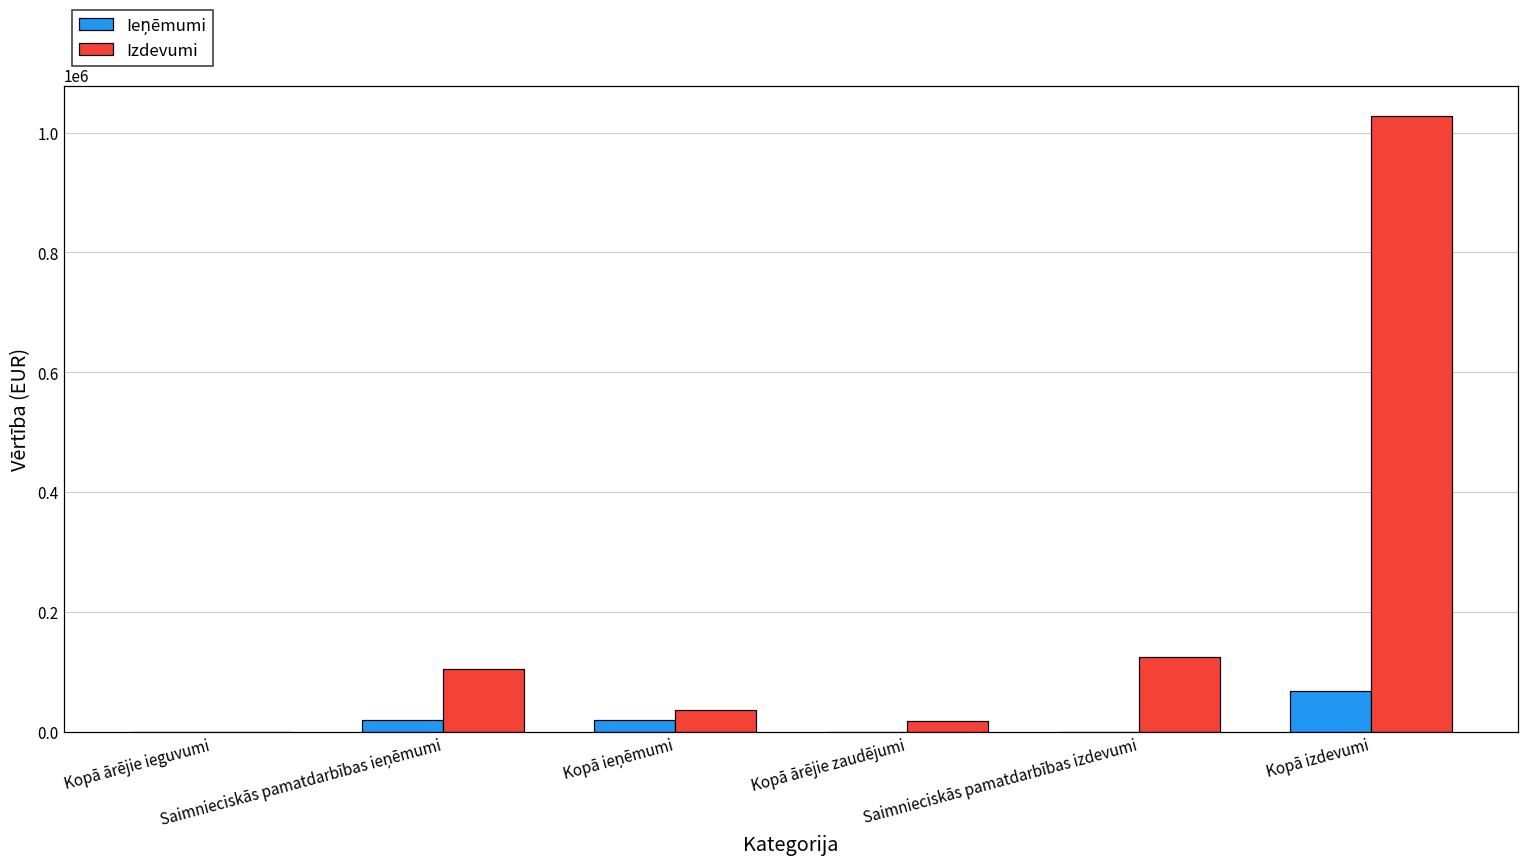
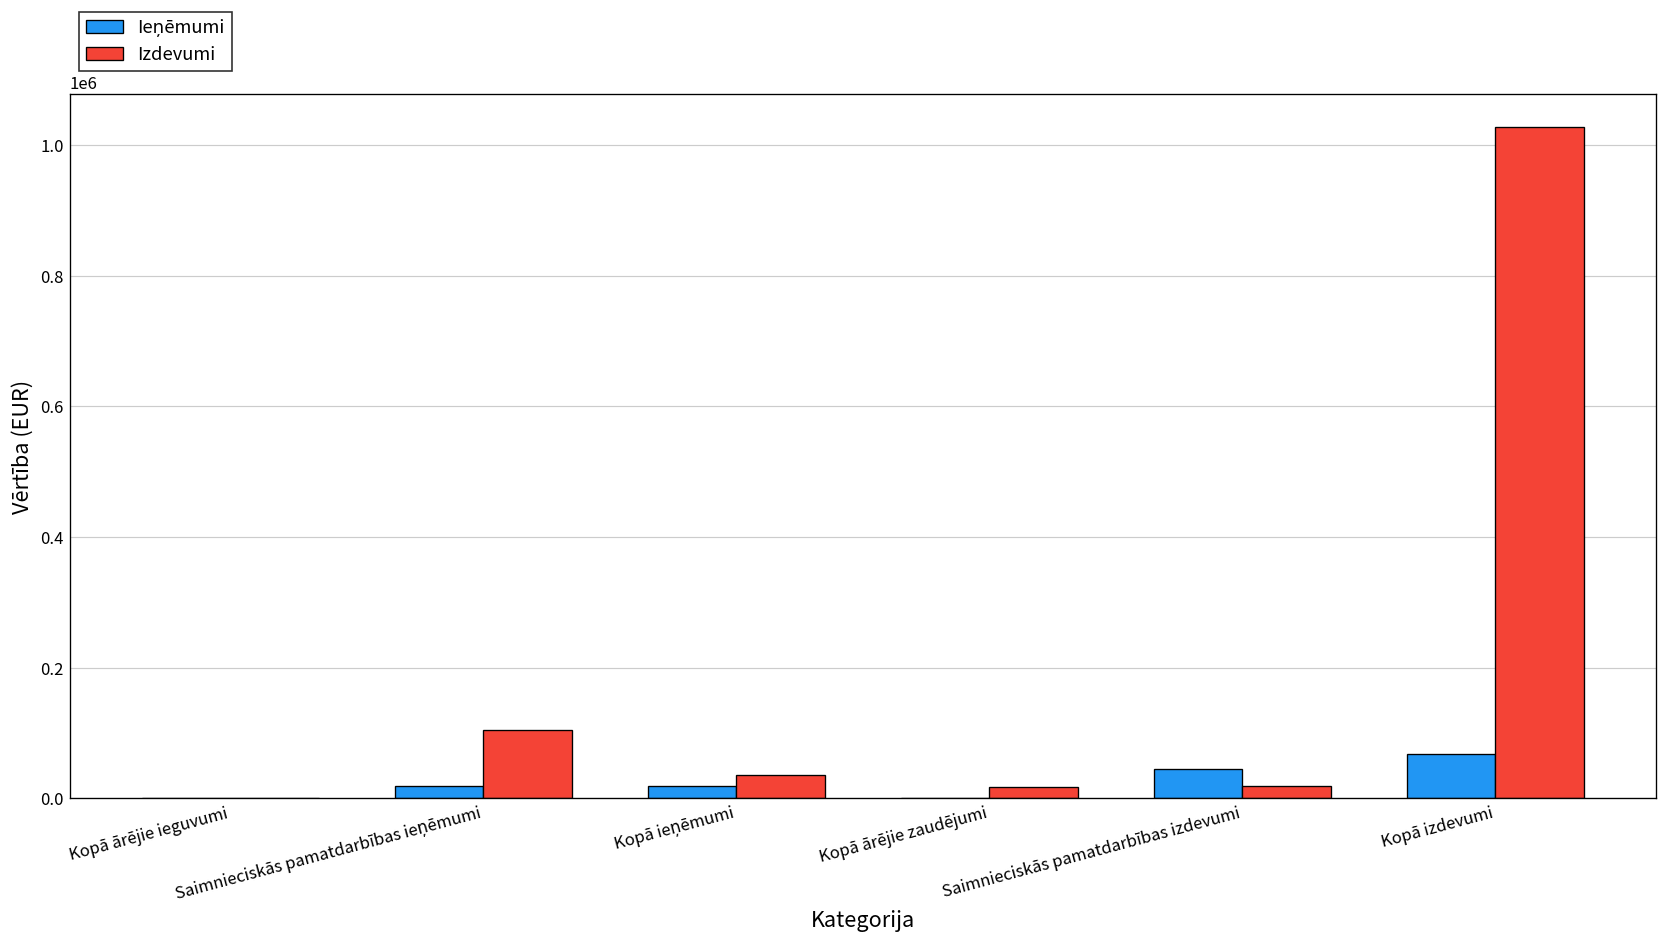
Ieņēmumi, Saimnieciskās pamatdarbības izdevumi: 0 -> 40000
Izdevumi, Saimnieciskās pamatdarbības izdevumi: 130000 -> 20000
